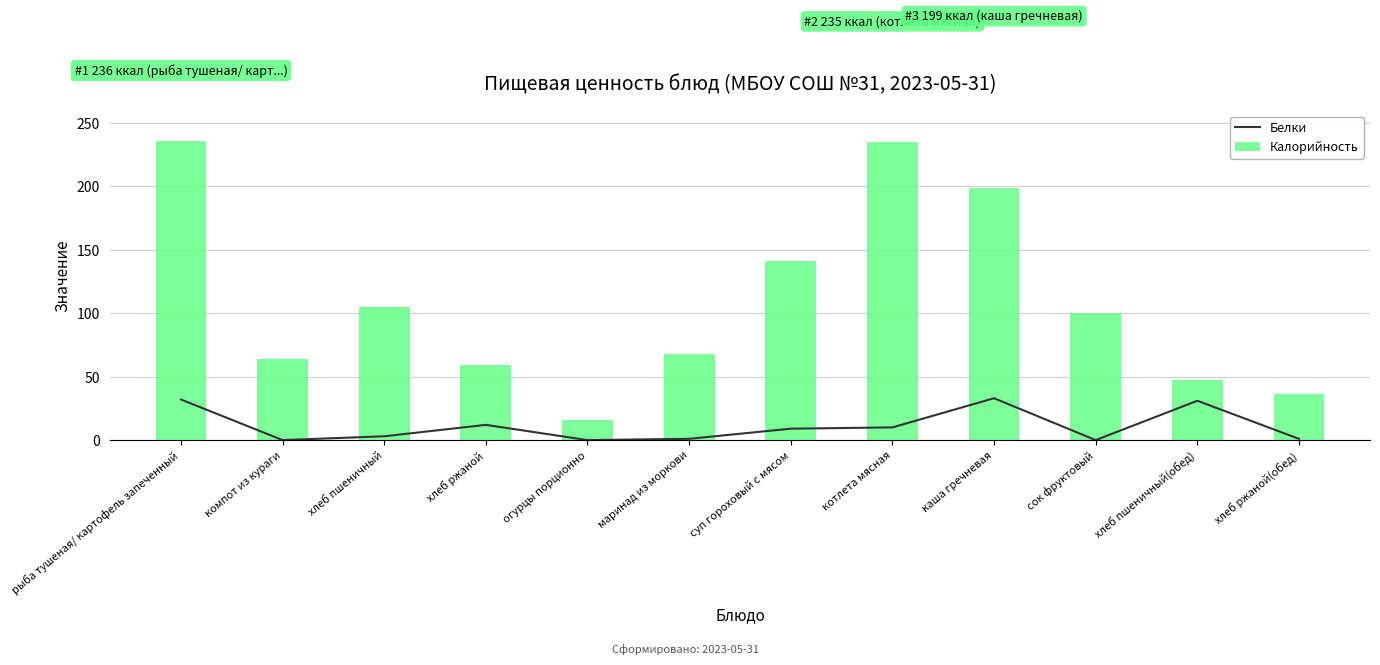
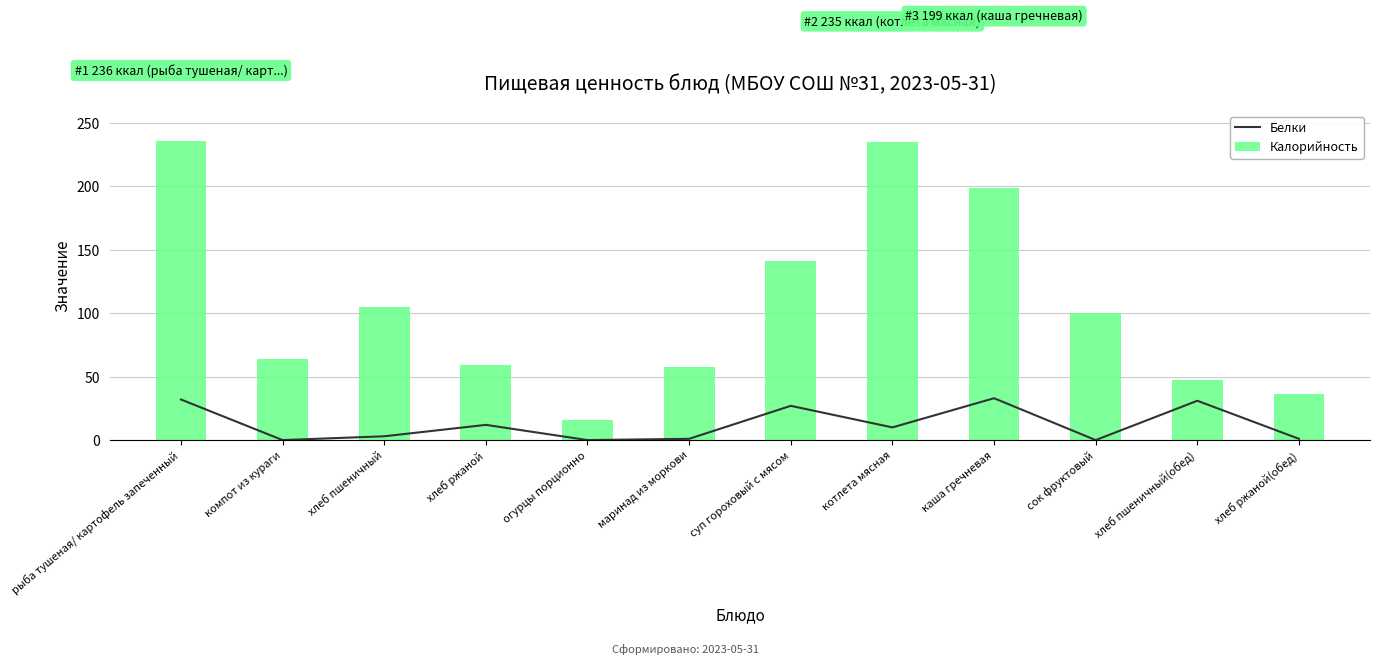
Калорийность, маринад из моркови: 68 -> 58
Белки, суп гороховый с мясом: 9 -> 27
